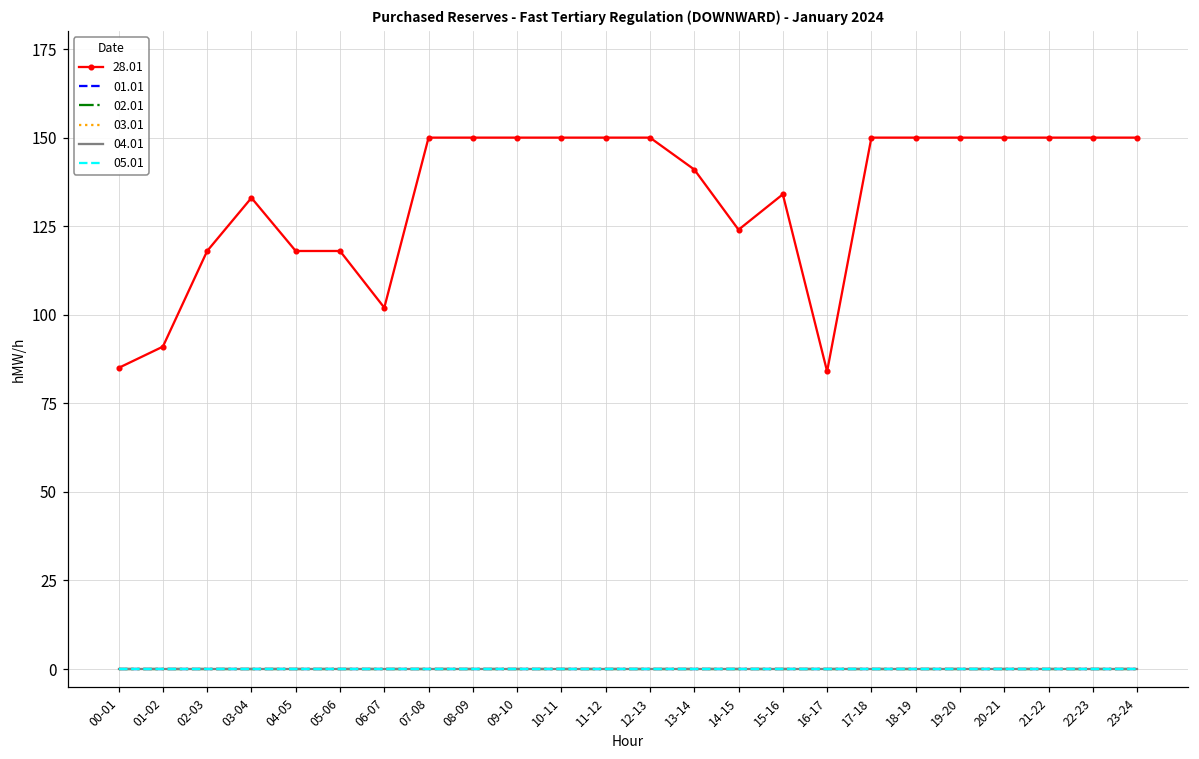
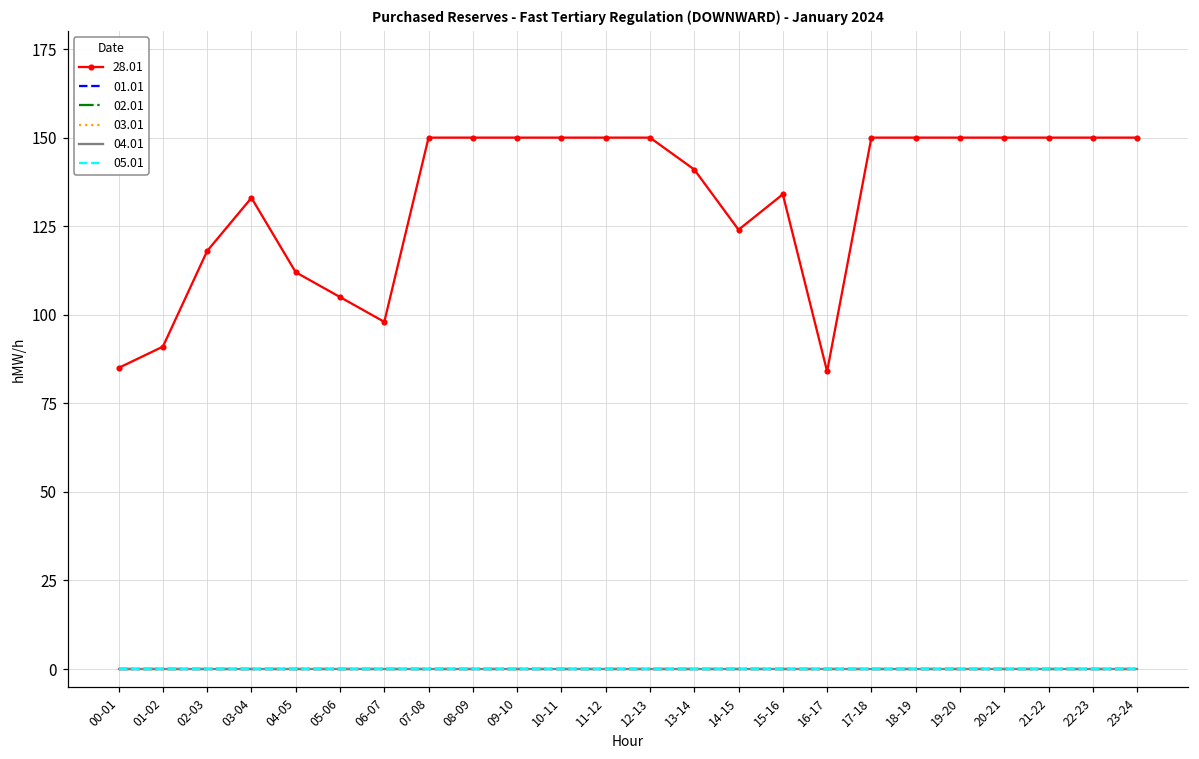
28.01, 04-05: 118 -> 112
28.01, 05-06: 118 -> 105
28.01, 06-07: 102 -> 98
